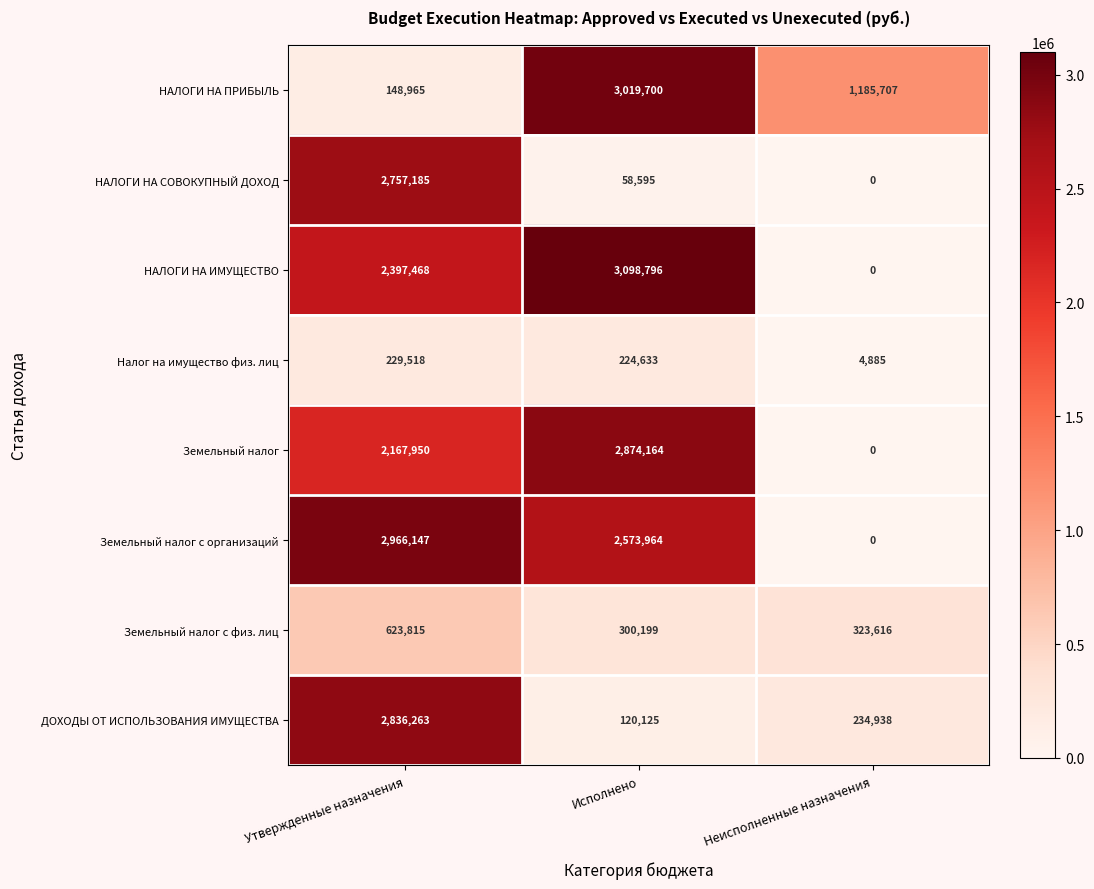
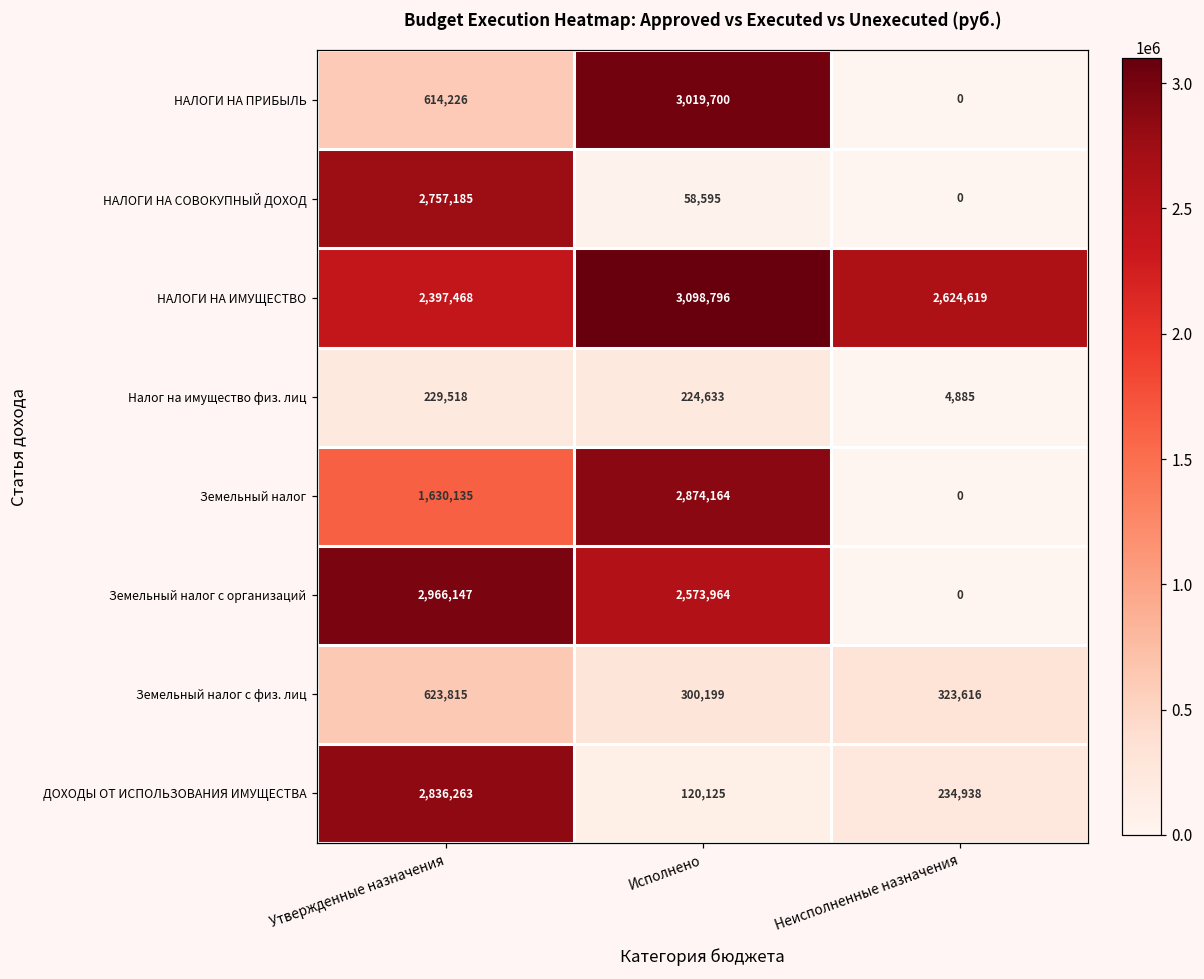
НАЛОГИ НА ПРИБЫЛЬ, Утвержденные назначения: 148,965 -> 614,226
НАЛОГИ НА ПРИБЫЛЬ, Неисполненные назначения: 1,185,707 -> 0
НАЛОГИ НА ИМУЩЕСТВО, Неисполненные назначения: 0 -> 2,624,619
Земельный налог, Утвержденные назначения: 2,167,950 -> 1,630,135
